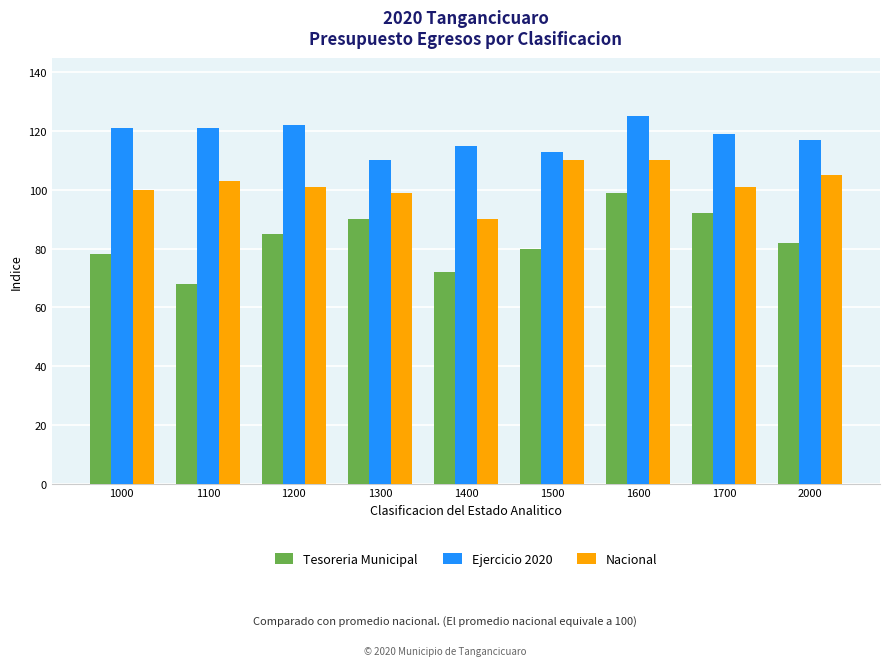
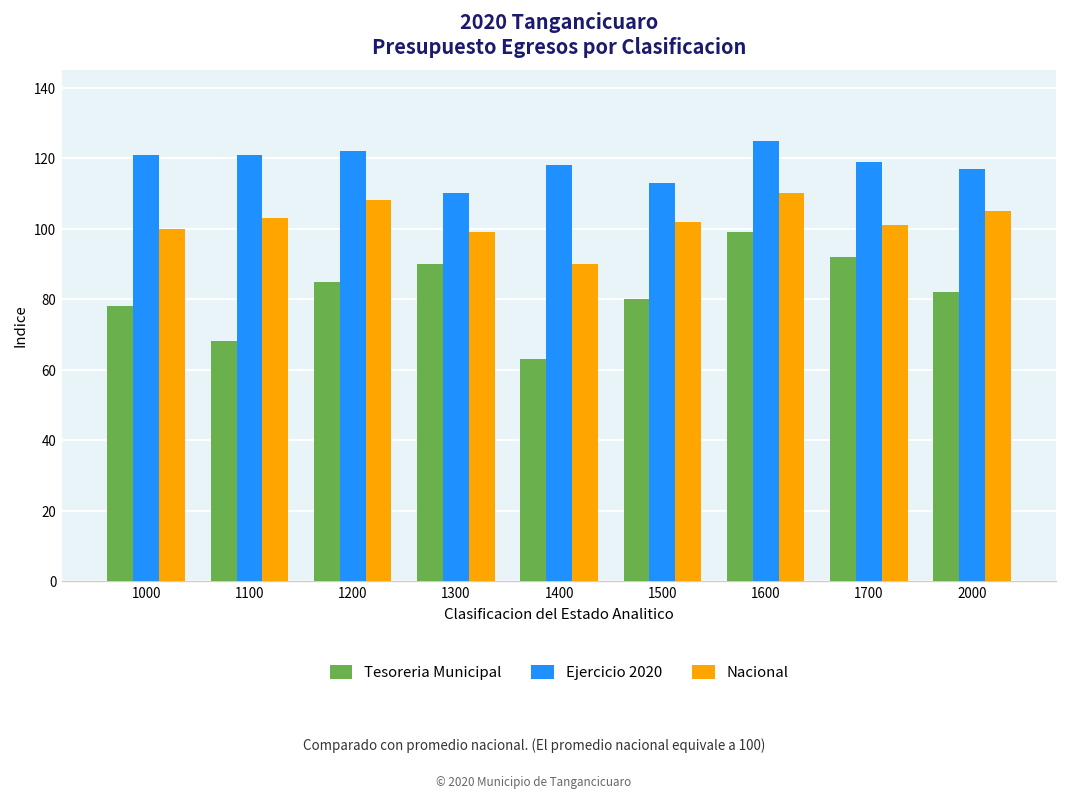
Nacional, 1200: 101 -> 108
Tesoreria Municipal, 1400: 72 -> 63
Ejercicio 2020, 1400: 115 -> 118
Nacional, 1500: 110 -> 102
